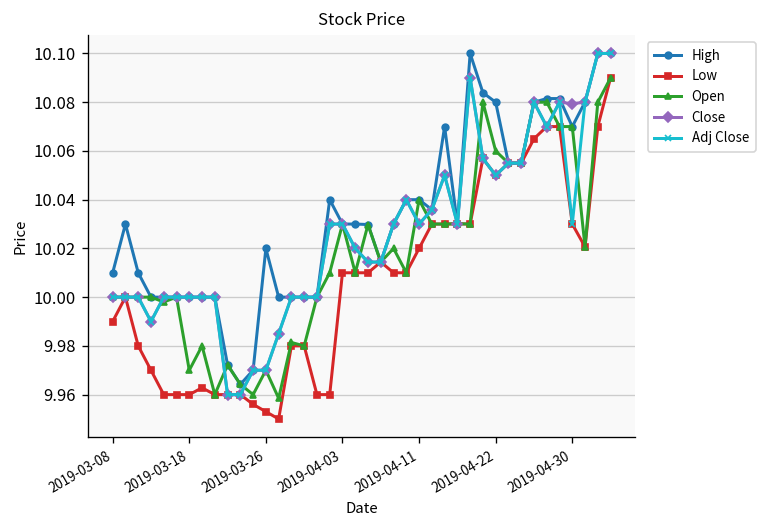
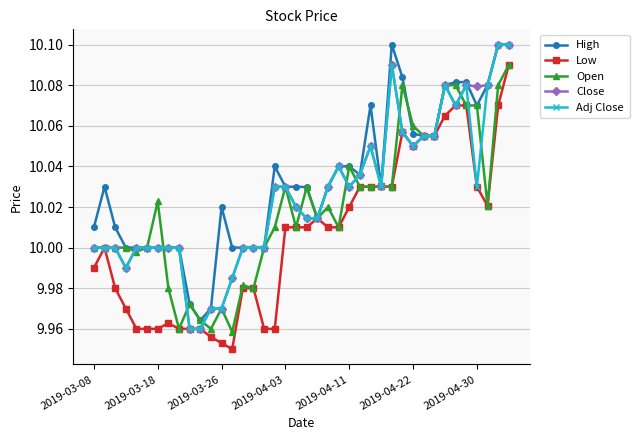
Open, 2019-03-18: 9.970 -> 10.023
High, 2019-04-22: 10.080 -> 10.056
